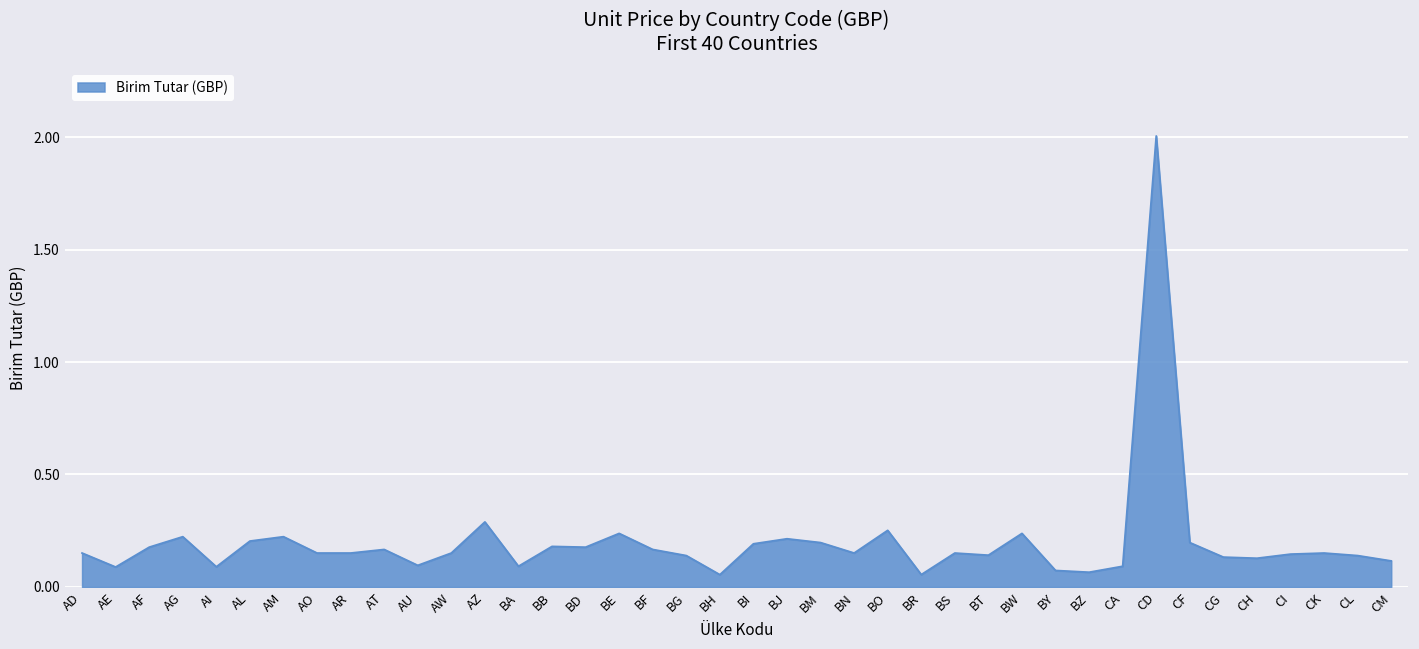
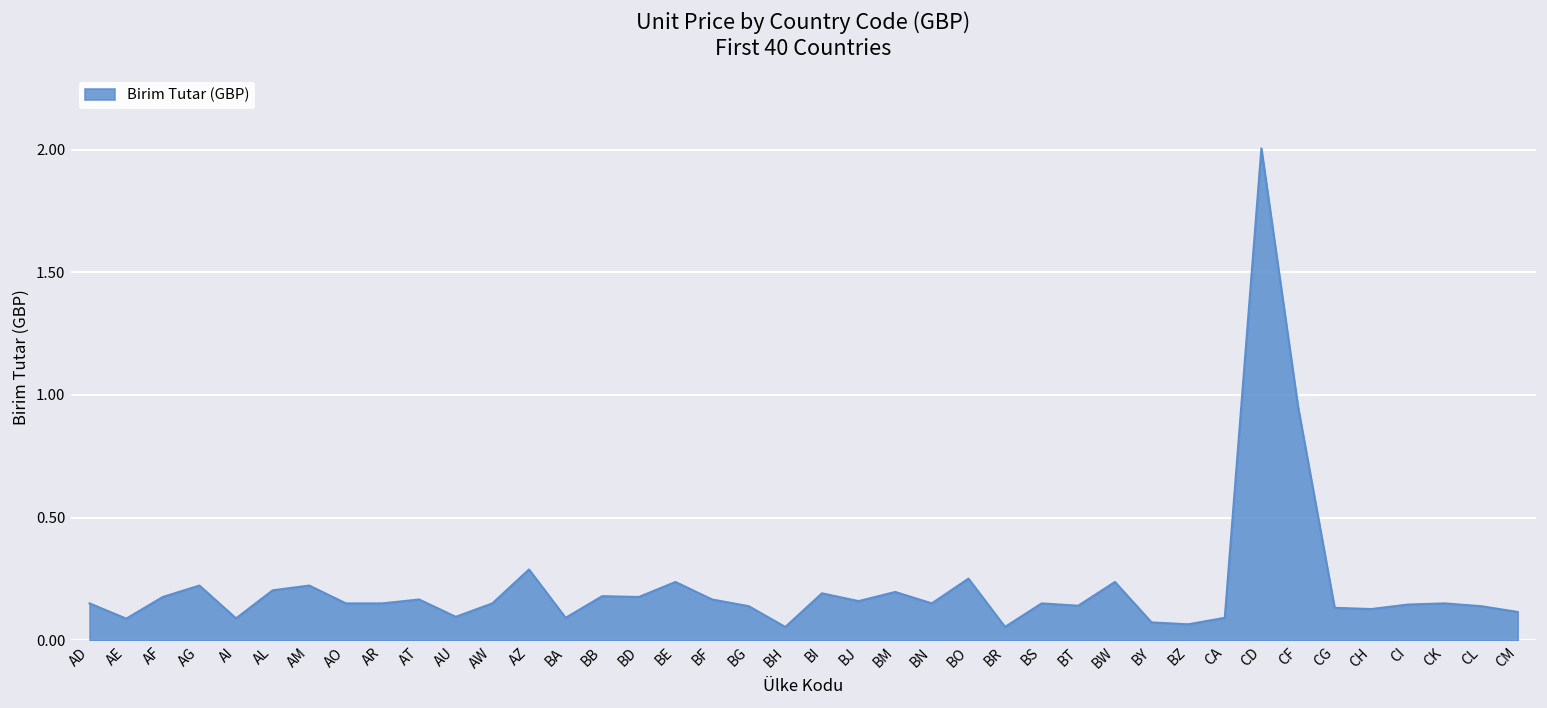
BJ: 0.21 -> 0.16
CF: 0.20 -> 0.95
